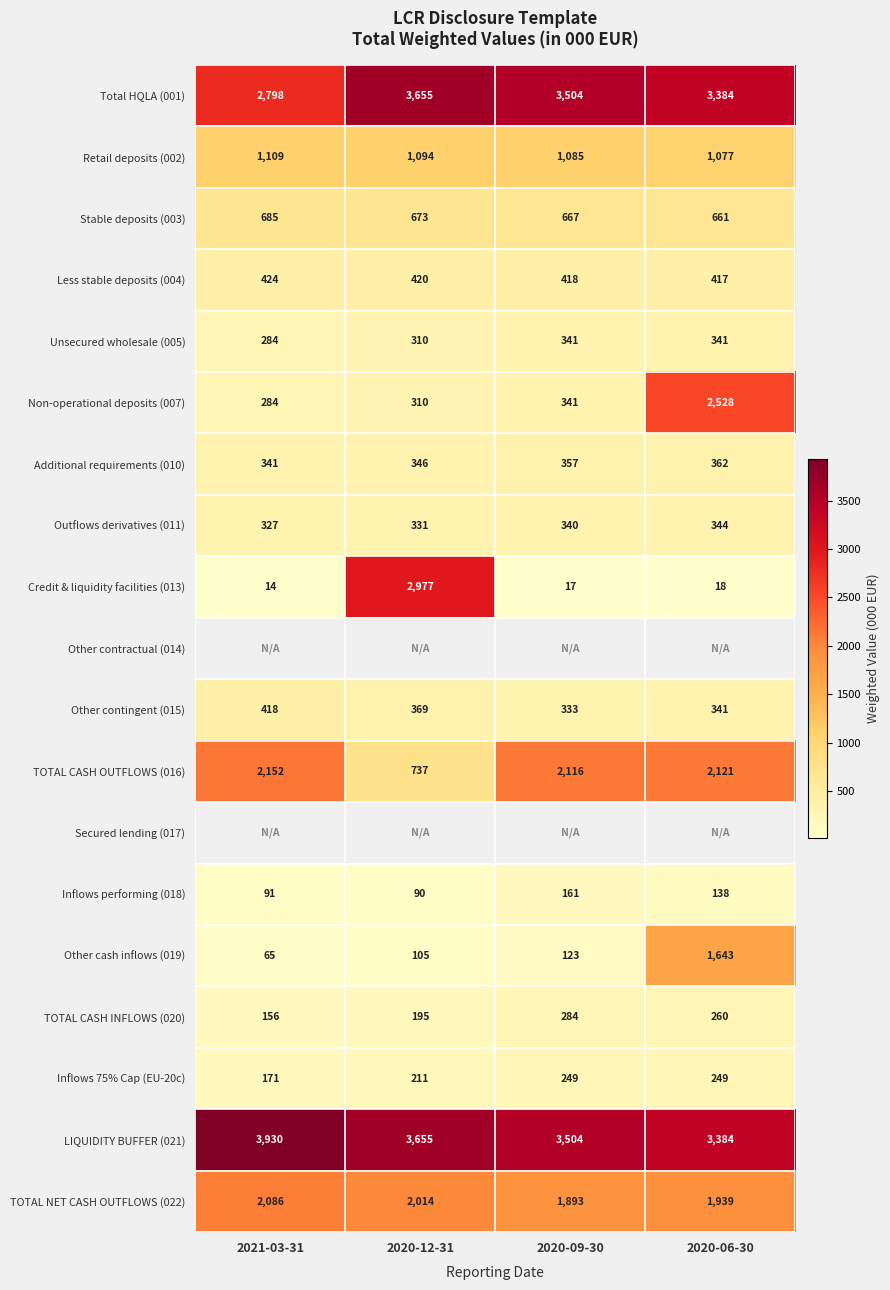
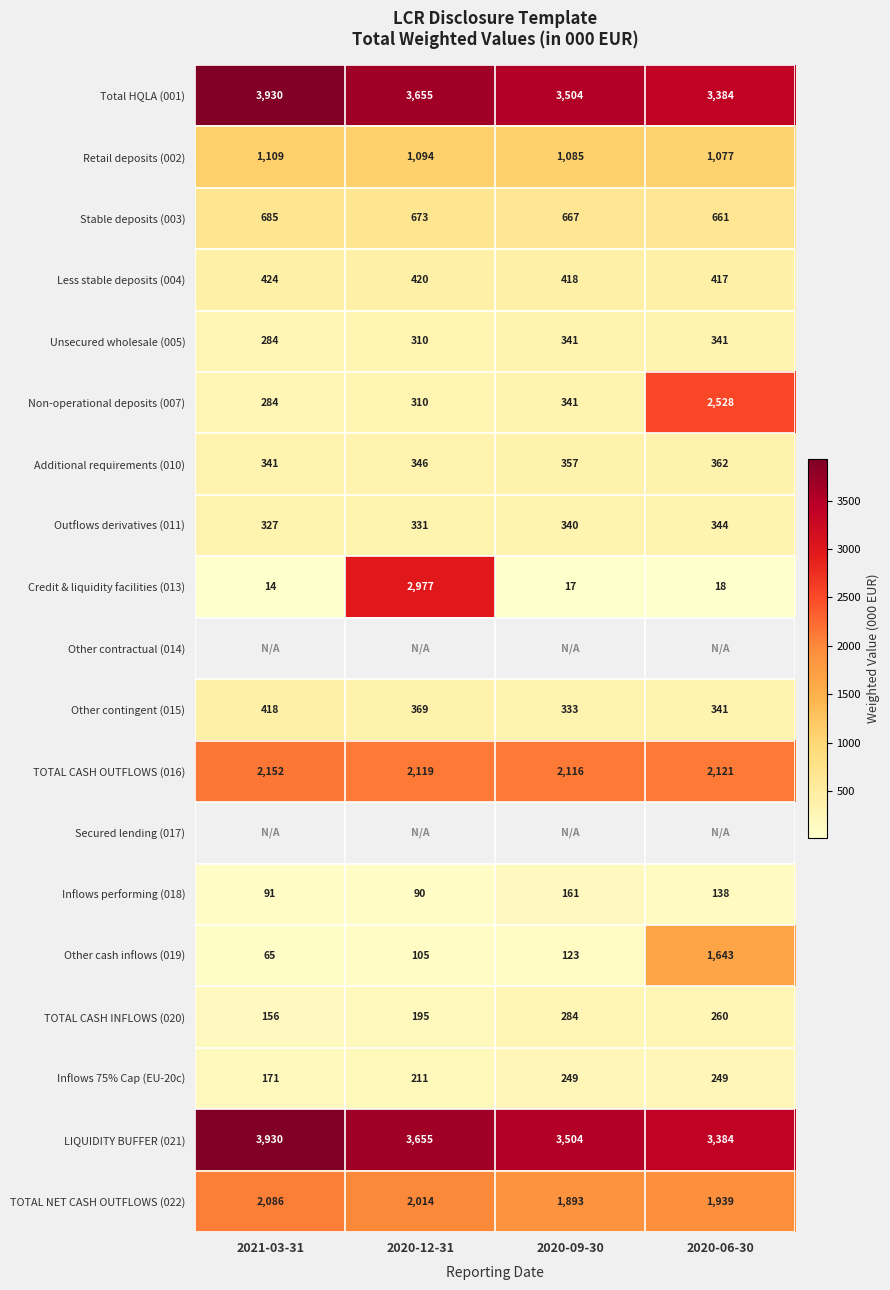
Total HQLA (001), 2021-03-31: 2,798 -> 3,930
TOTAL CASH OUTFLOWS (016), 2020-12-31: 737 -> 2,119
